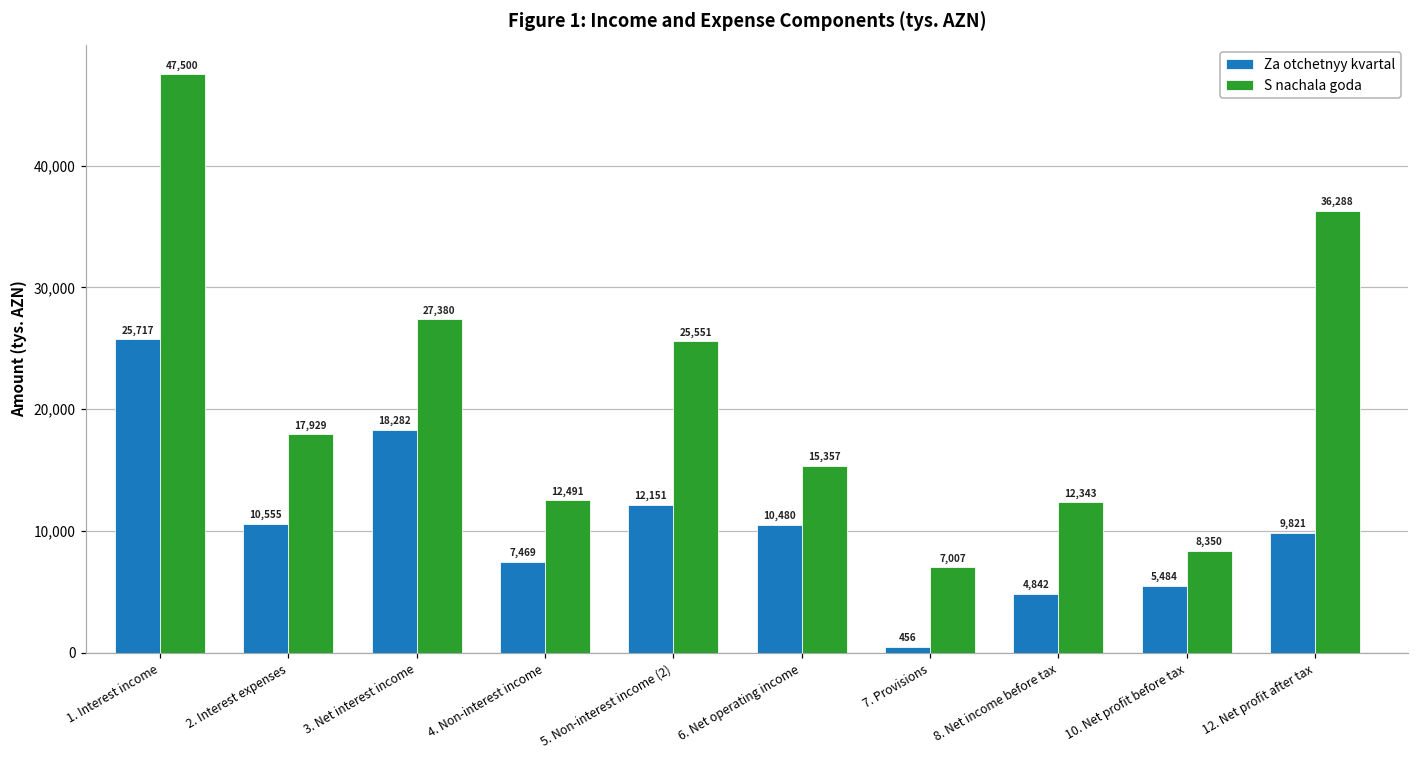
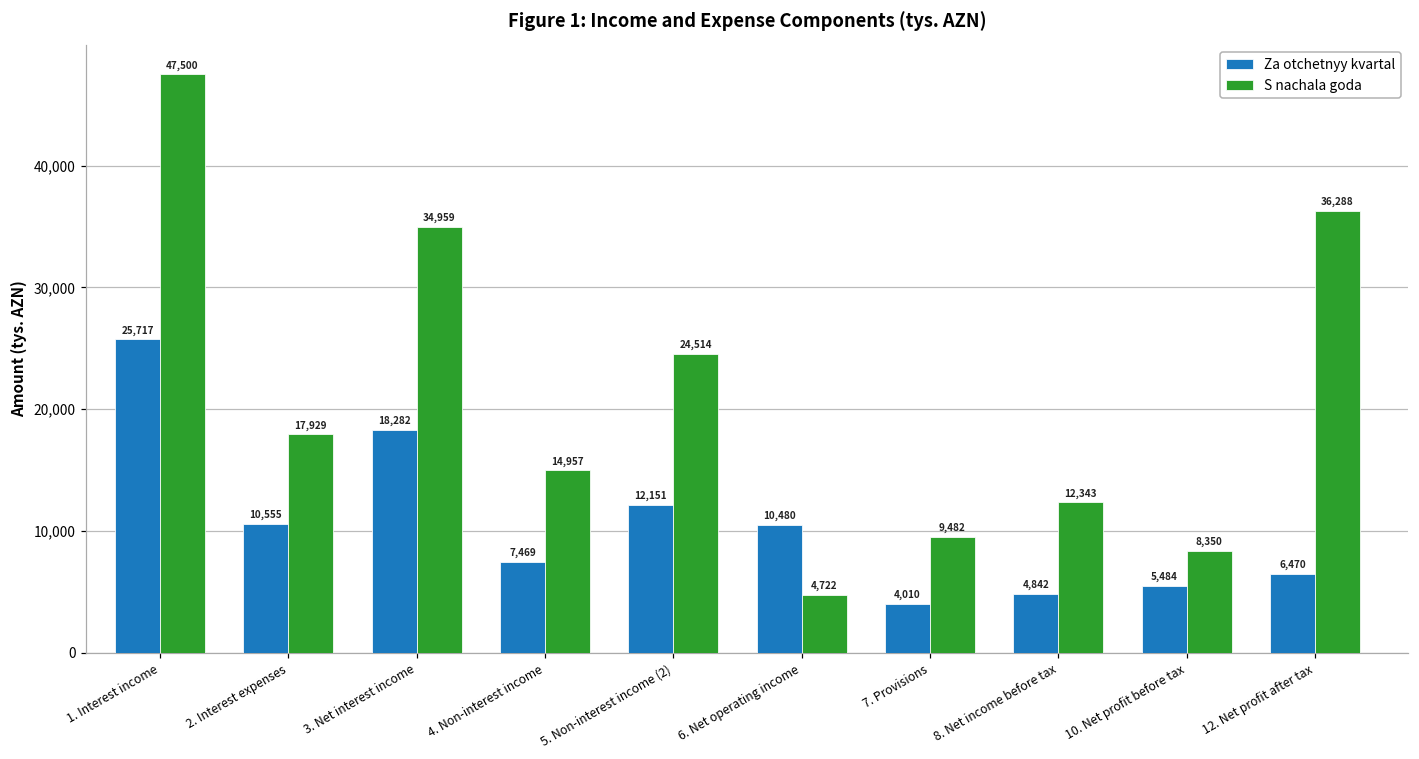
S nachala goda, 3. Net interest income: 27,380 -> 34,959
S nachala goda, 4. Non-interest income: 12,491 -> 14,957
S nachala goda, 5. Non-interest income (2): 25,551 -> 24,514
S nachala goda, 6. Net operating income: 15,357 -> 4,722
Za otchetnyy kvartal, 7. Provisions: 456 -> 4,010
S nachala goda, 7. Provisions: 7,007 -> 9,482
Za otchetnyy kvartal, 12. Net profit after tax: 9,821 -> 6,470
